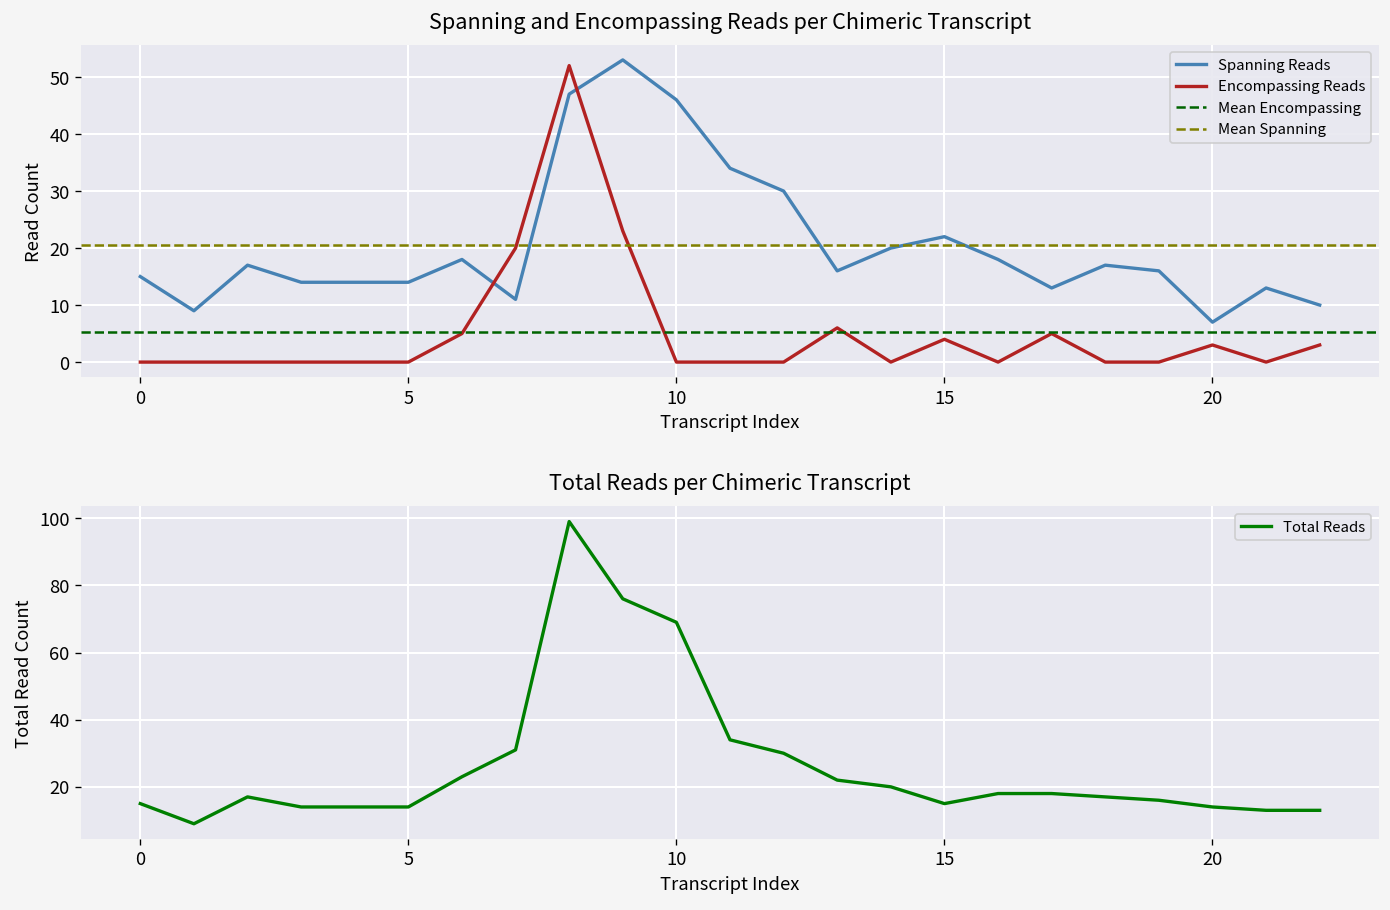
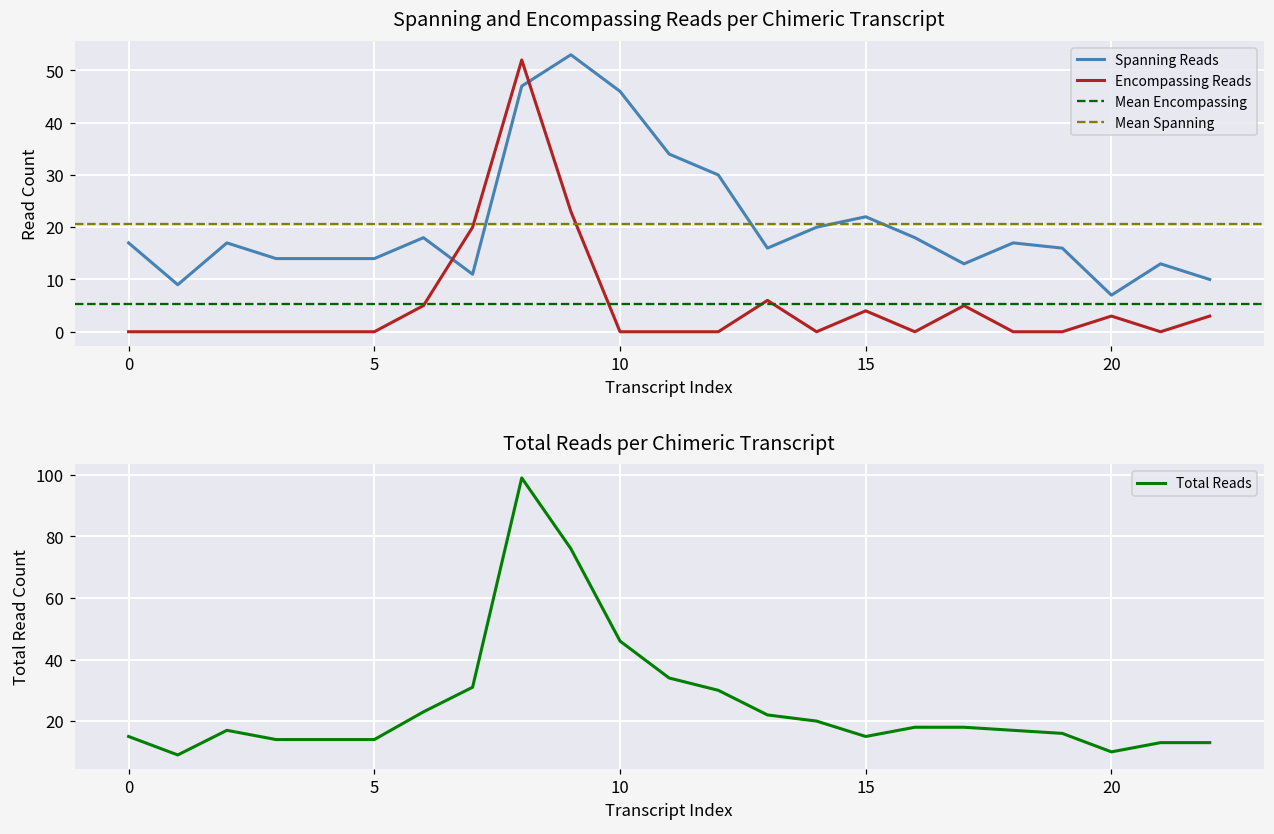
Spanning and Encompassing Reads per Chimeric Transcript, Spanning Reads, 0: 15 -> 17
Total Reads per Chimeric Transcript, 10: 69 -> 46
Total Reads per Chimeric Transcript, 20: 14 -> 10
